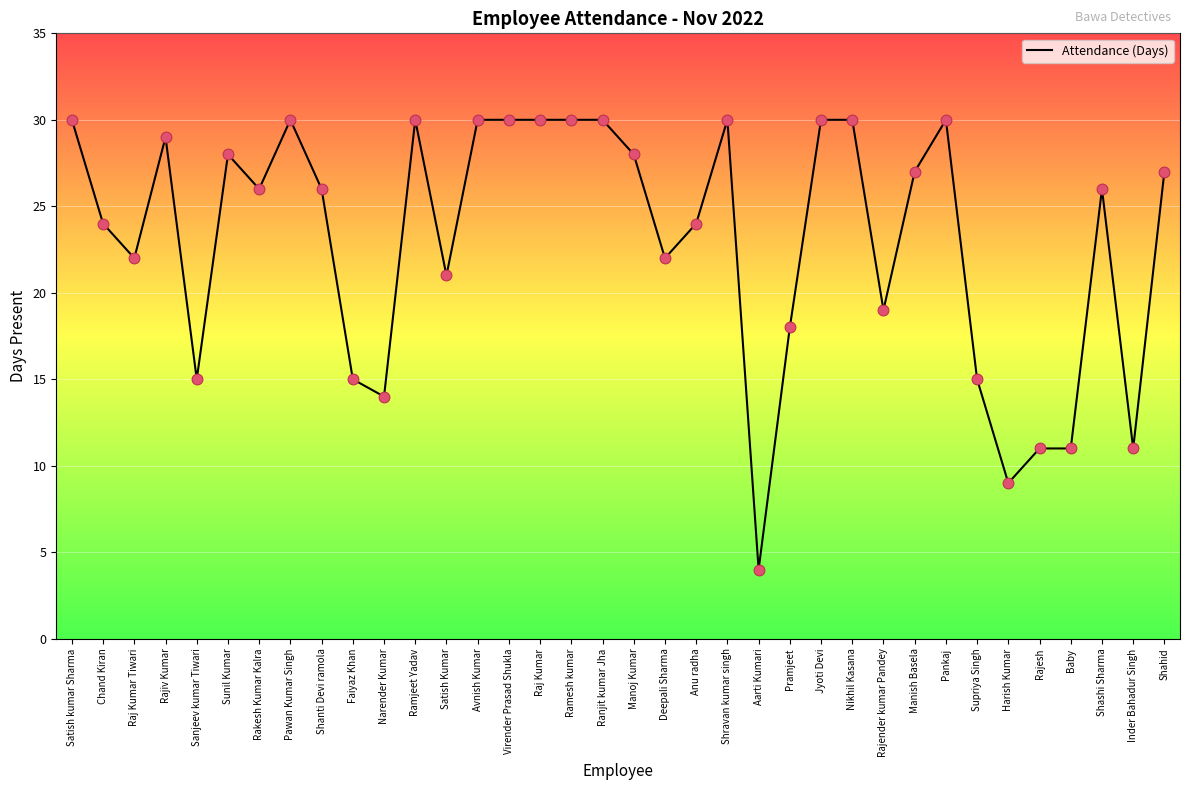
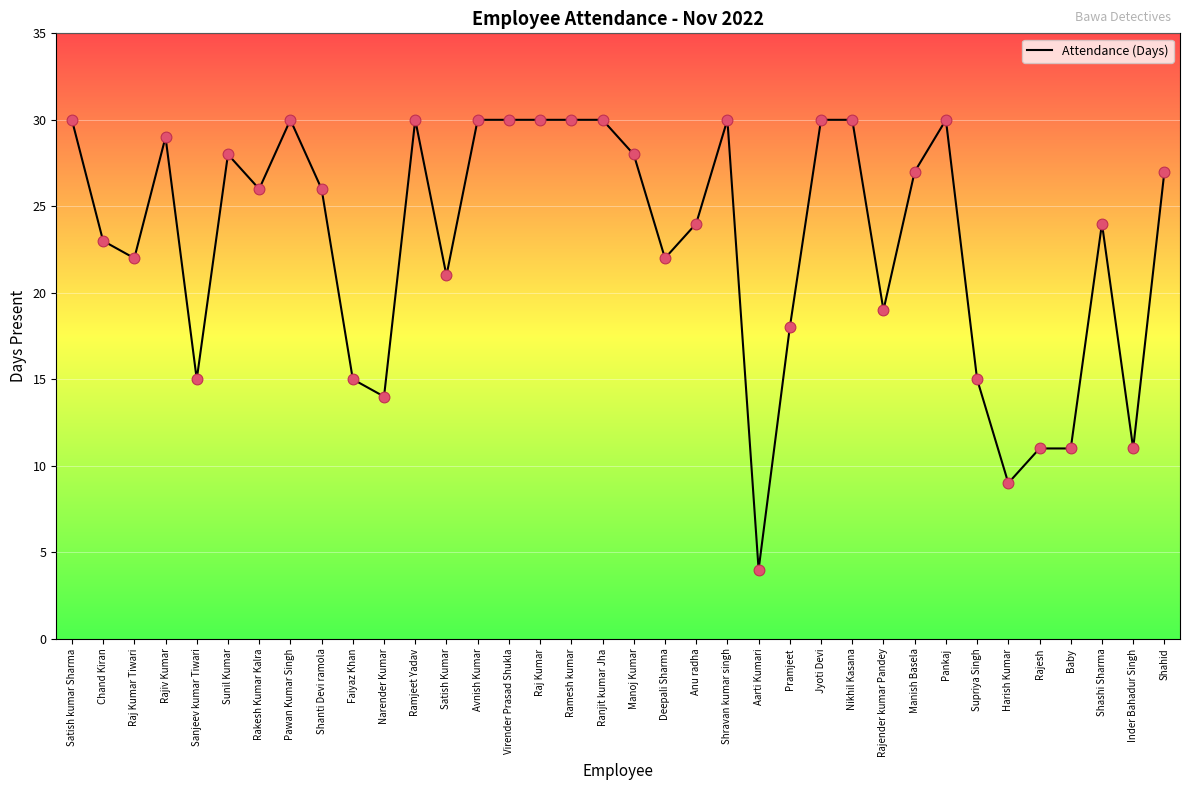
Chand Kiran: 24 -> 23
Shashi Sharma: 26 -> 24
